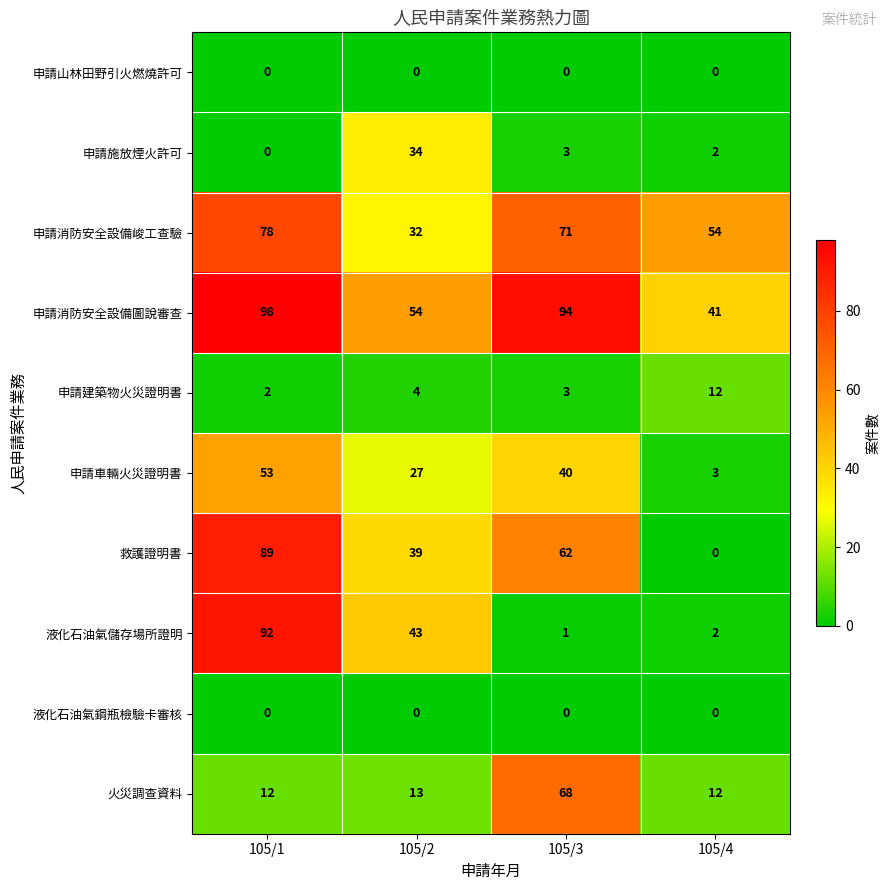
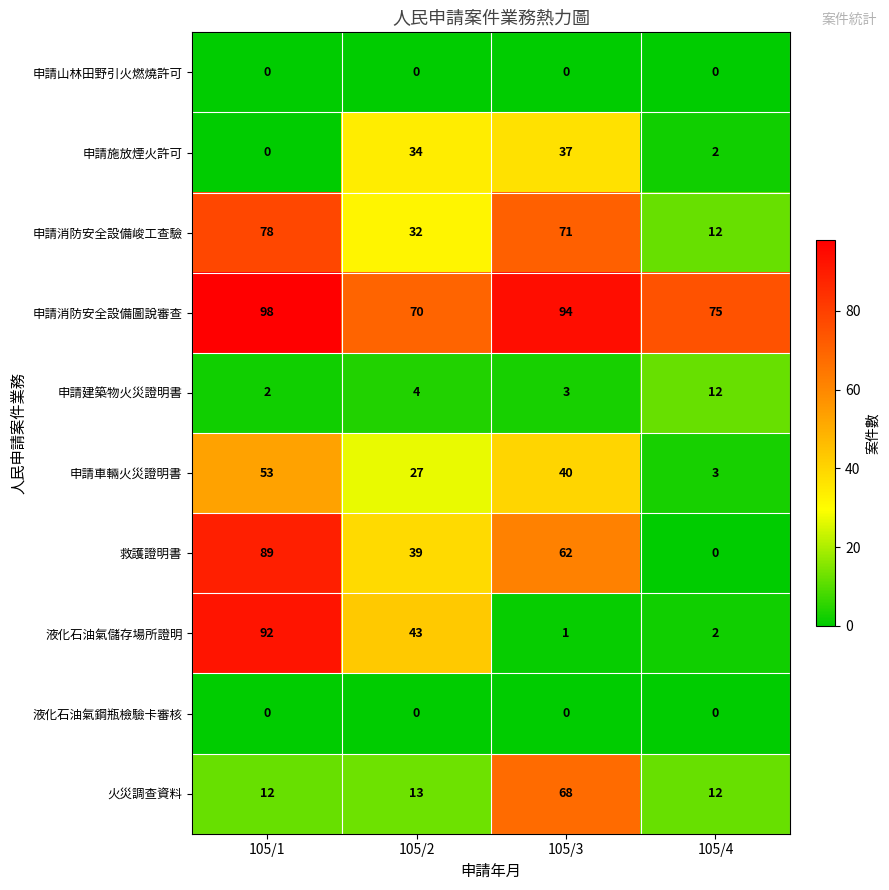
申請施放煙火許可, 105/3: 3 -> 37
申請消防安全設備峻工查驗, 105/4: 54 -> 12
申請消防安全設備圖說審查, 105/2: 54 -> 70
申請消防安全設備圖說審查, 105/4: 41 -> 75
